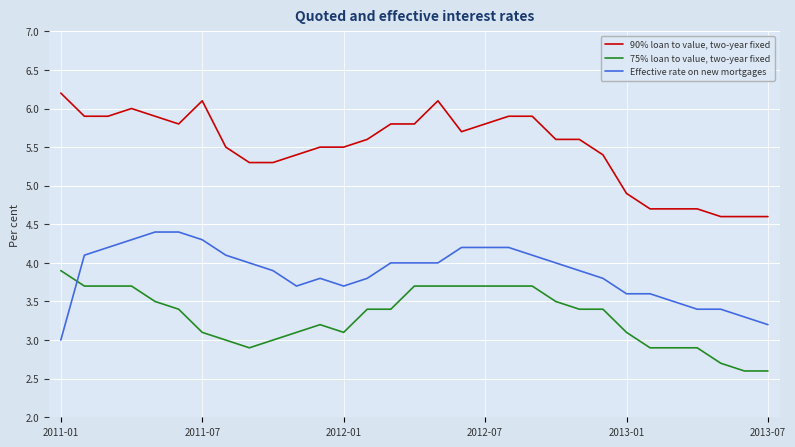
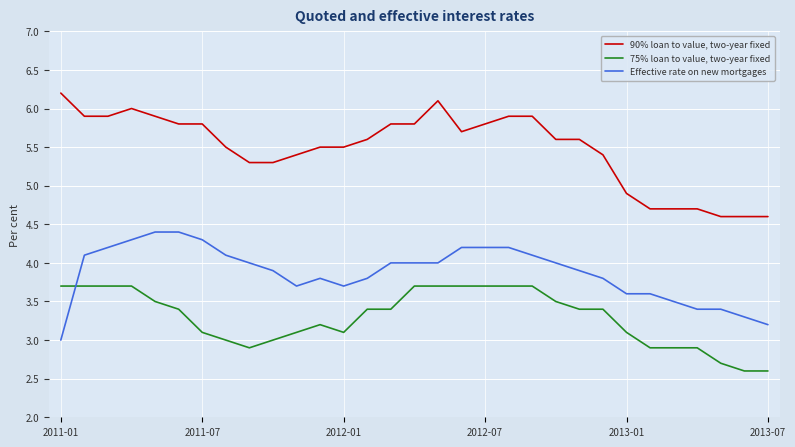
75% loan to value, two-year fixed, 2011-01: 3.9 -> 3.7
90% loan to value, two-year fixed, 2011-07: 6.1 -> 5.8
